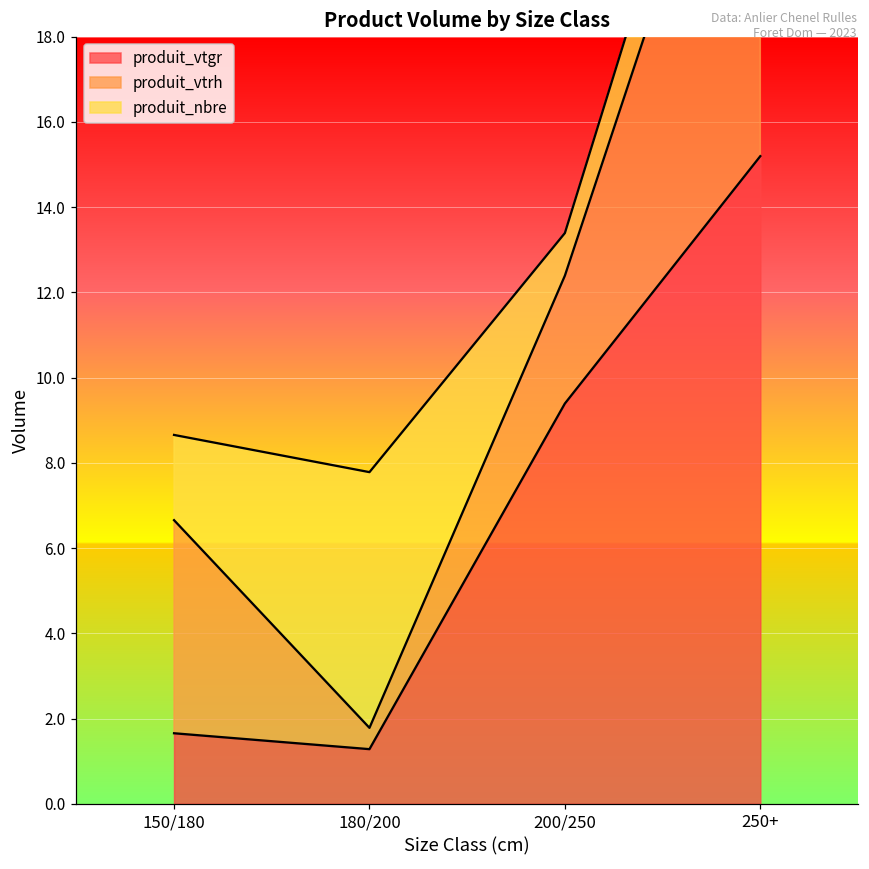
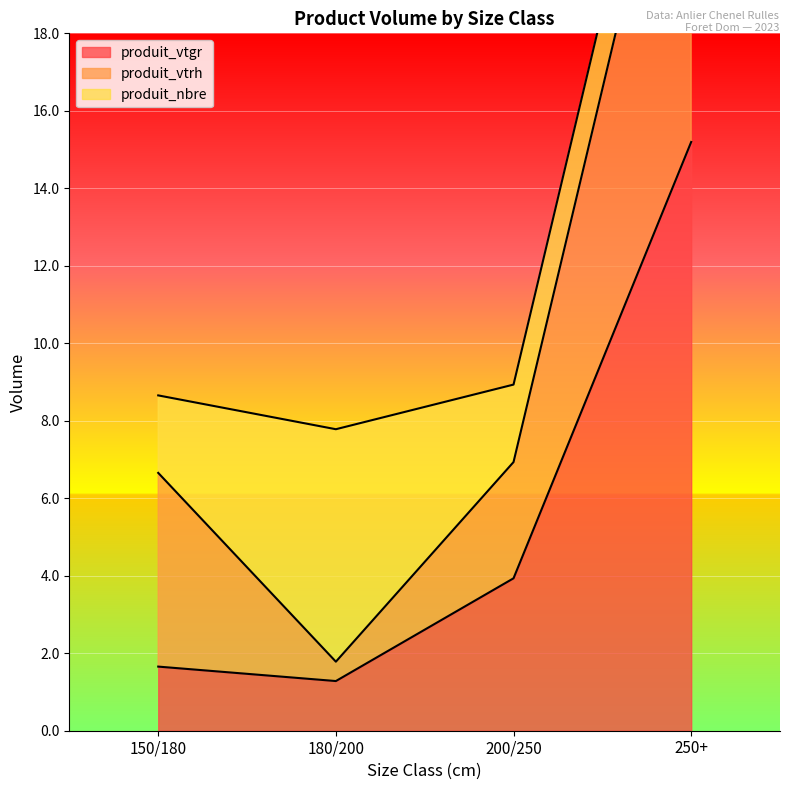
produit_vtgr, 200/250: 9.4 -> 3.9
produit_nbre, 200/250: 1 -> 2
